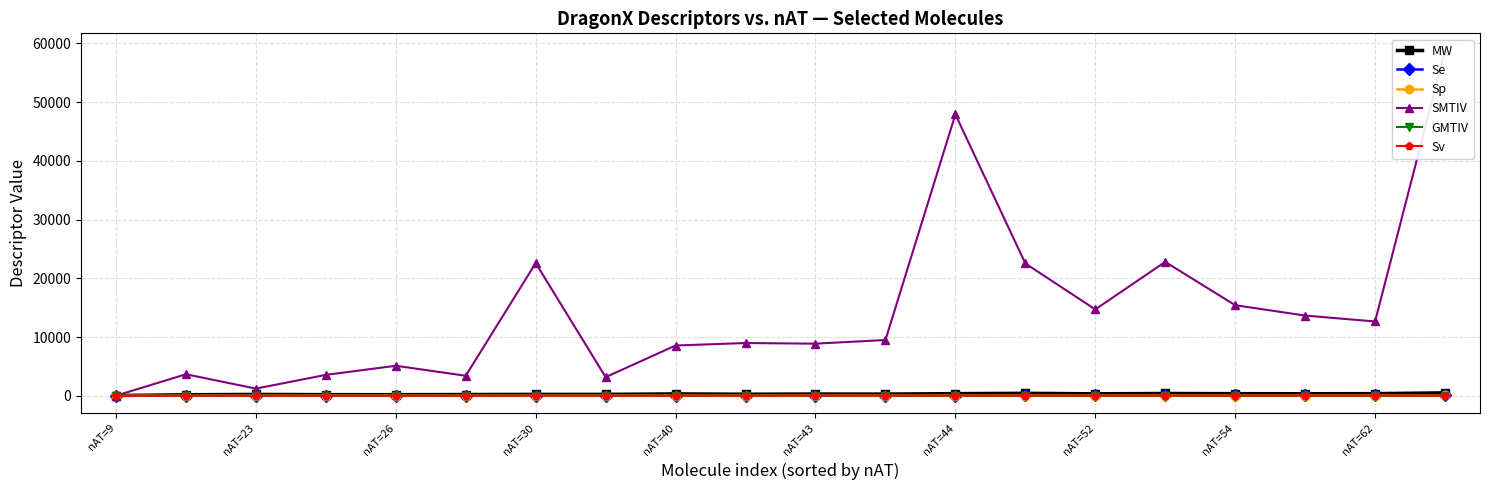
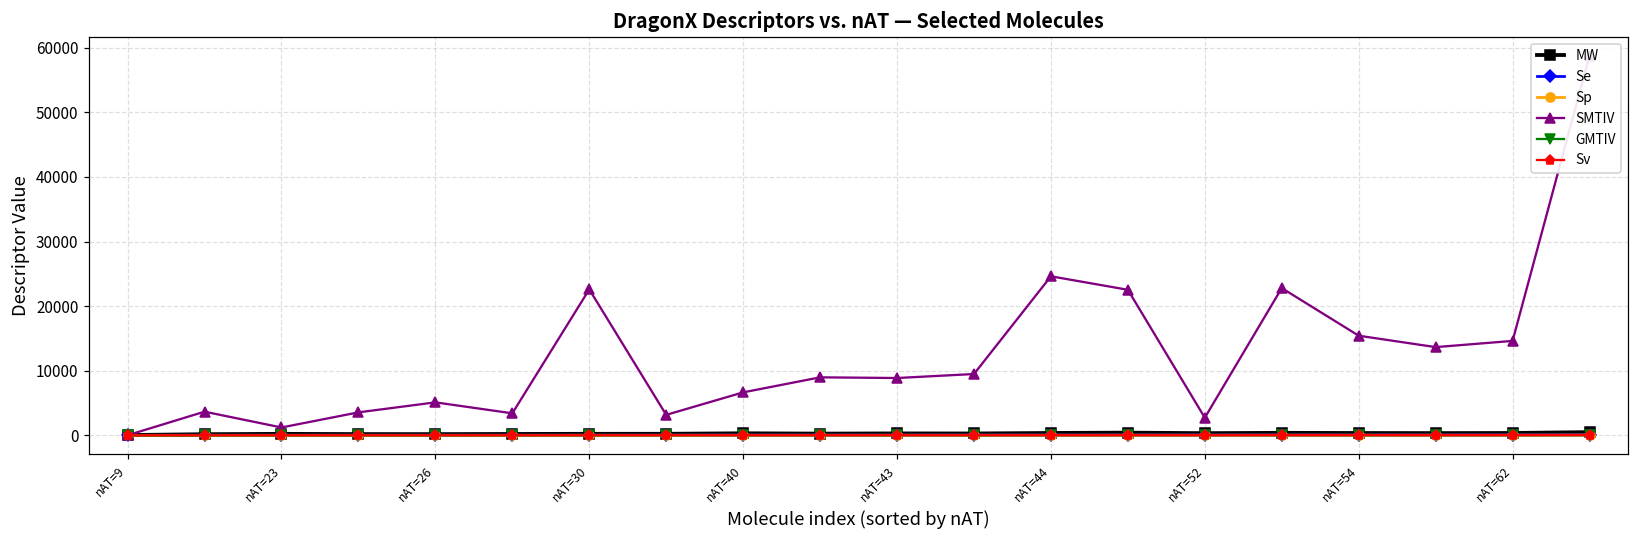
SMTIV, nAT=40: 9000 -> 7000
SMTIV, nAT=44: 48000 -> 25000
SMTIV, nAT=52: 15000 -> 3000
SMTIV, nAT=62: 13000 -> 15000
